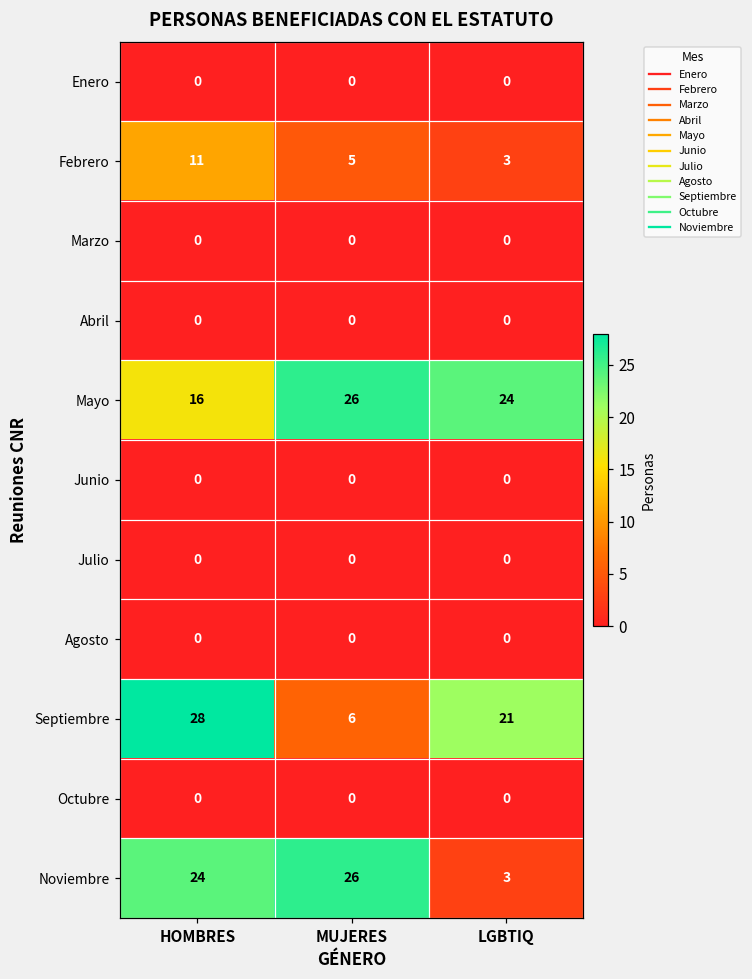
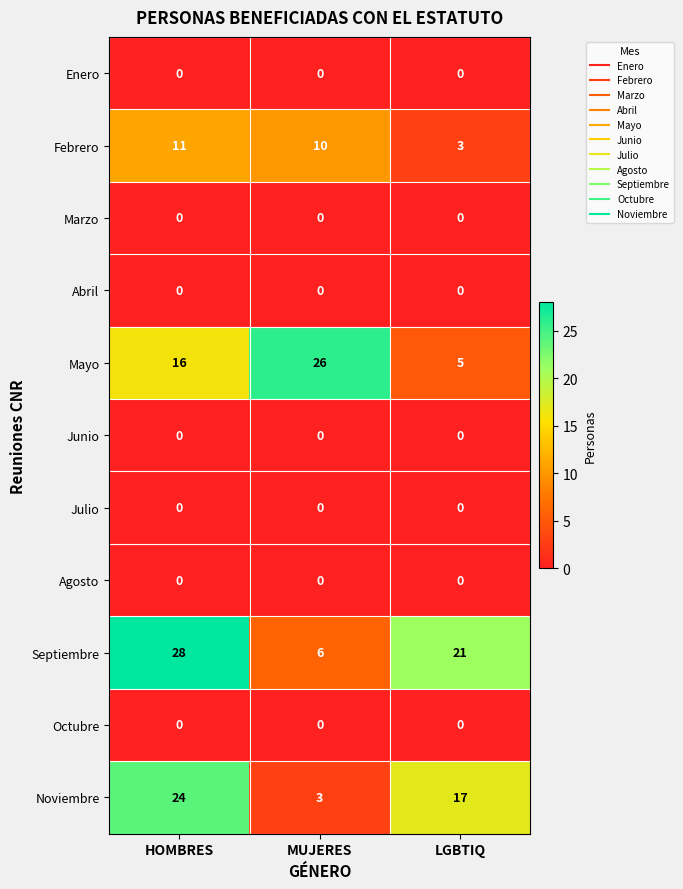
Febrero, MUJERES: 5 -> 10
Mayo, LGBTIQ: 24 -> 5
Noviembre, MUJERES: 26 -> 3
Noviembre, LGBTIQ: 3 -> 17
